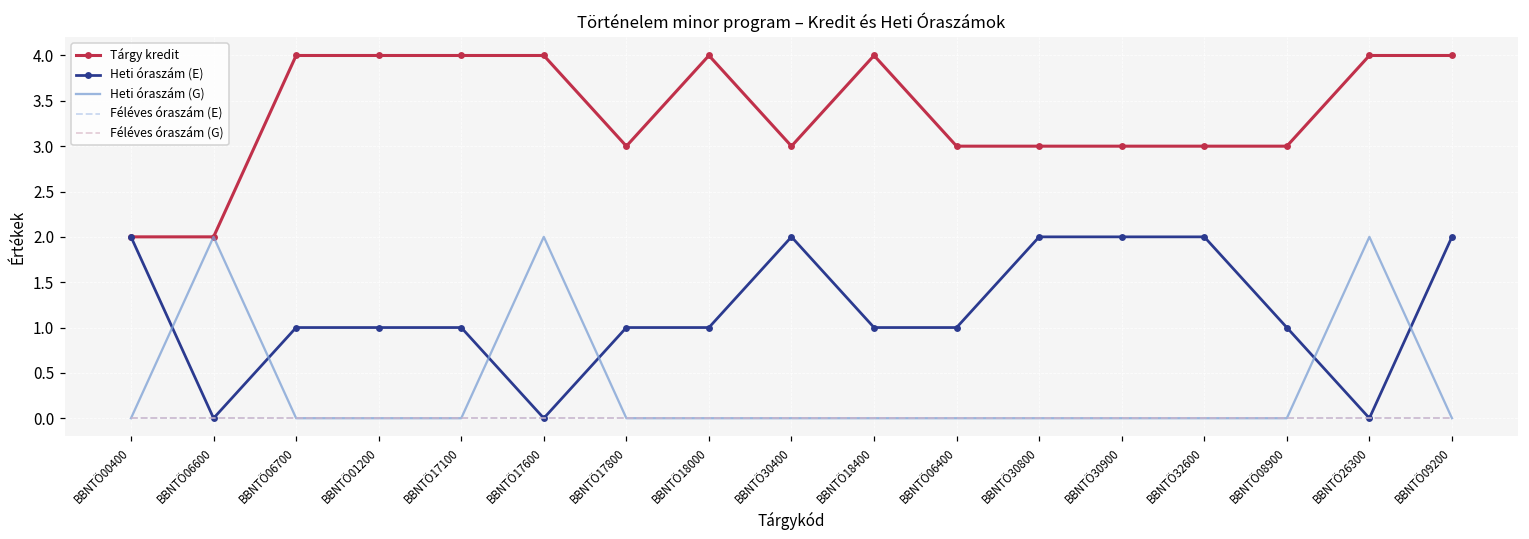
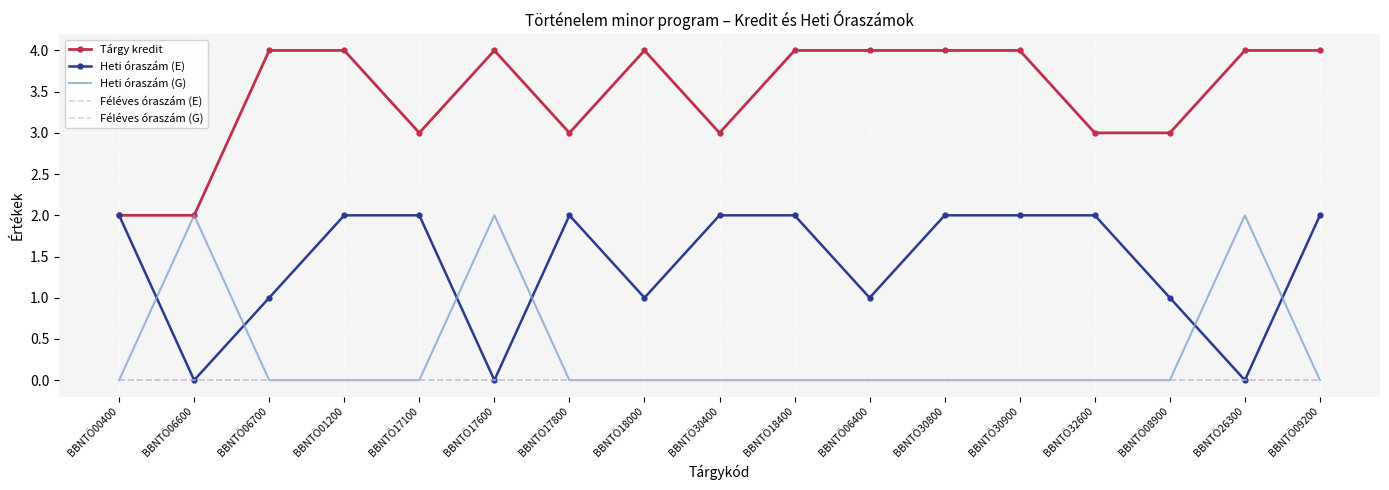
Heti óraszám (E), BBNTÖ01200: 1 -> 2
Tárgy kredit, BBNTÖ17100: 4 -> 3
Heti óraszám (E), BBNTÖ17100: 1 -> 2
Heti óraszám (E), BBNTÖ17800: 1 -> 2
Heti óraszám (E), BBNTÖ18400: 1 -> 2
Tárgy kredit, BBNTÖ06400: 3 -> 4
Tárgy kredit, BBNTÖ30800: 3 -> 4
Tárgy kredit, BBNTÖ30900: 3 -> 4
